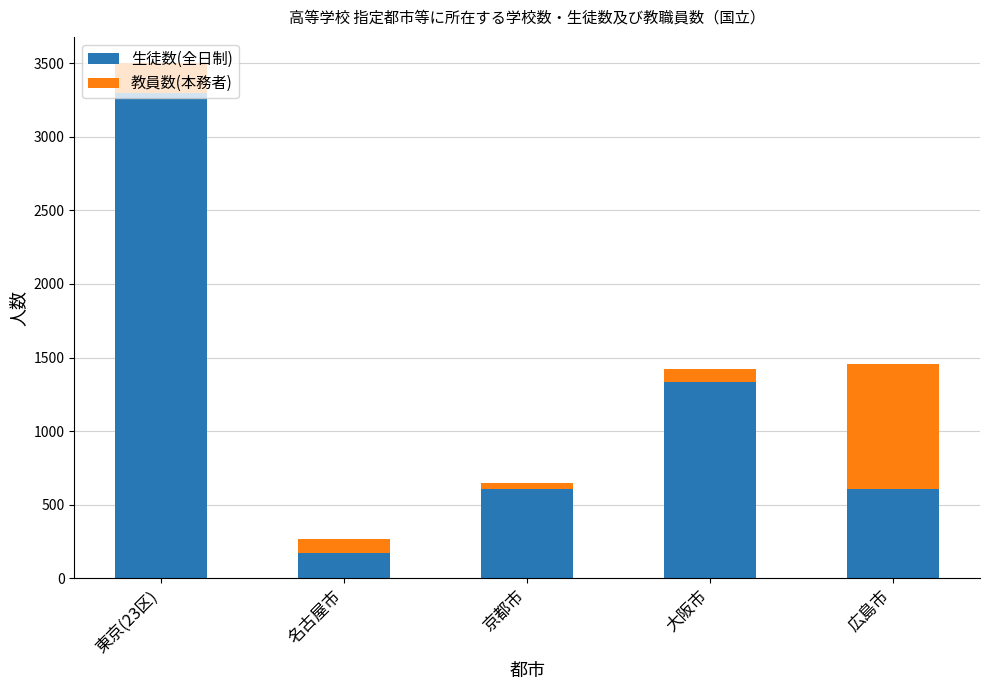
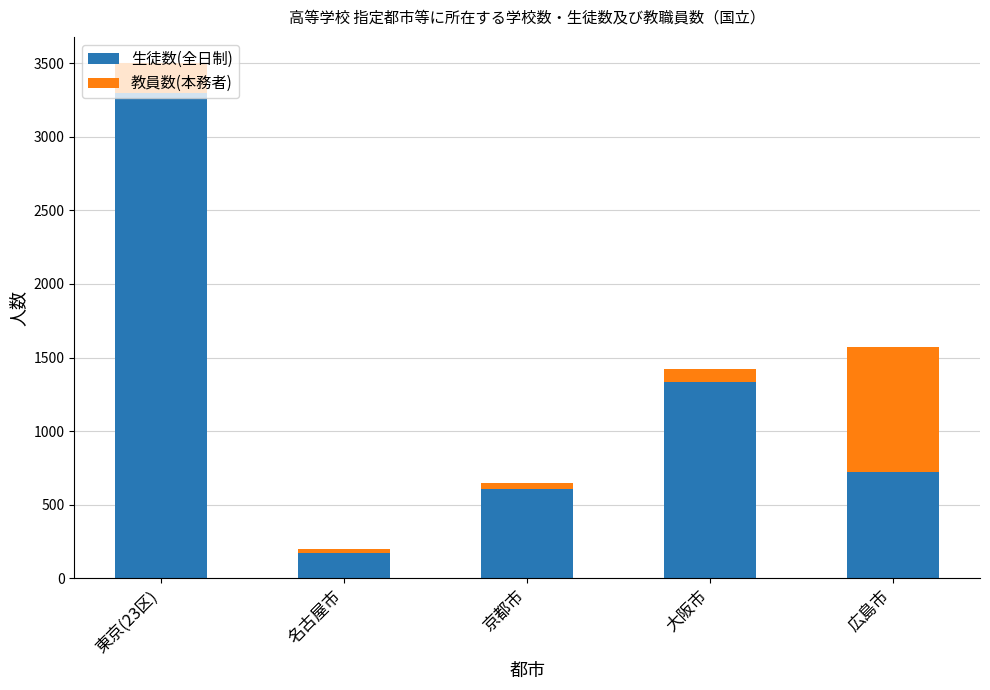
教員数(本務者), 名古屋市: 90 -> 30
生徒数(全日制), 広島市: 610 -> 730
